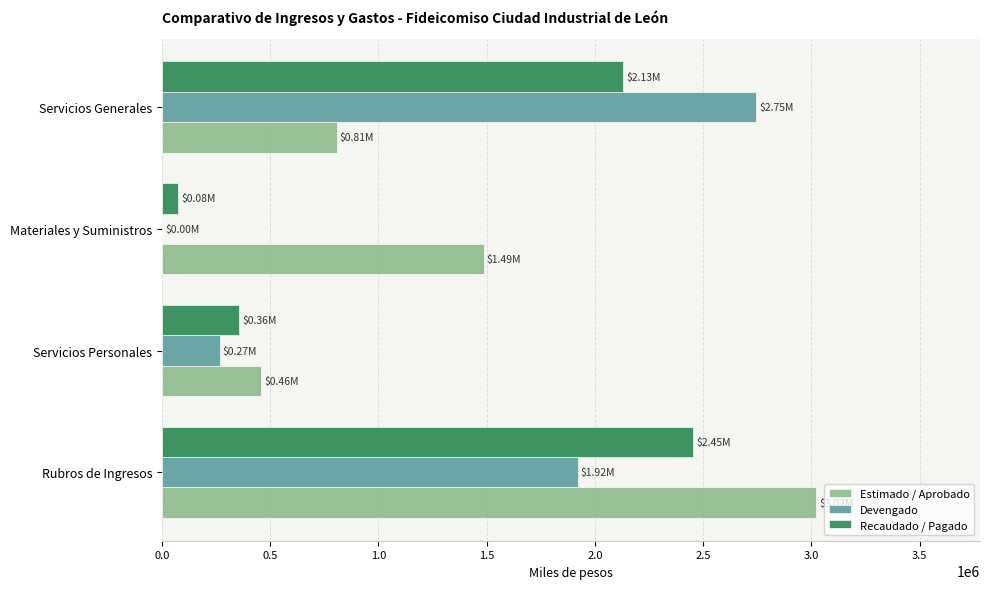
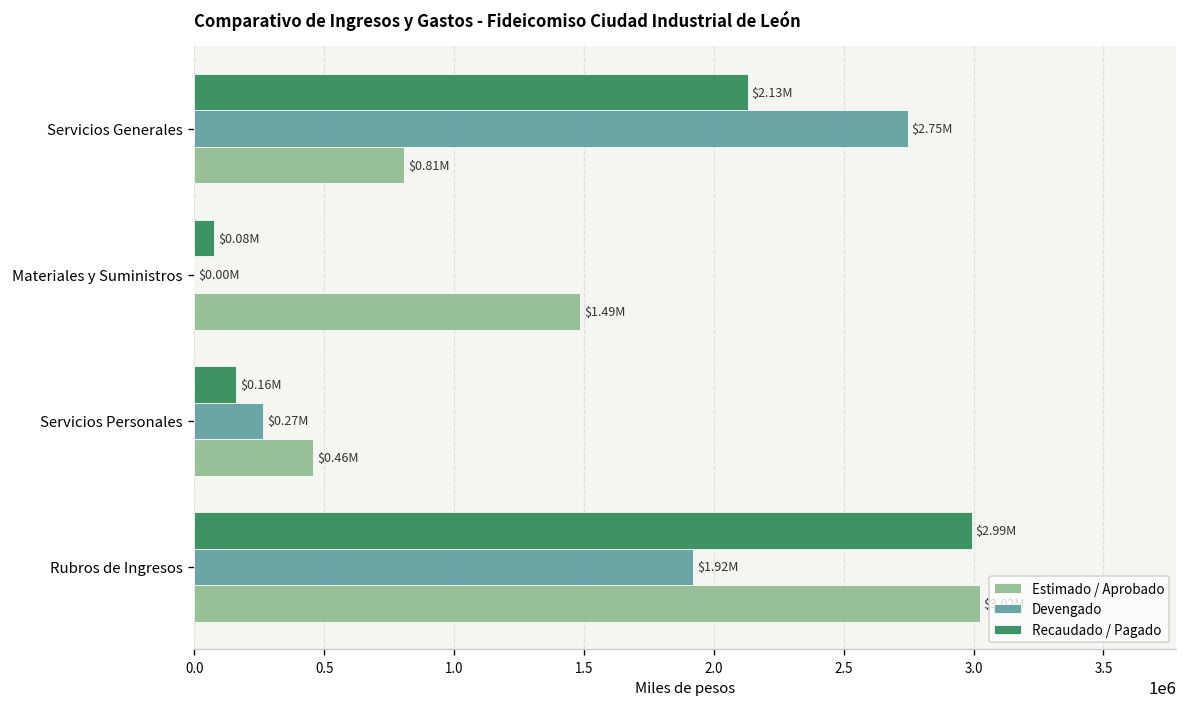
Recaudado / Pagado, Servicios Personales: $0.36M -> $0.16M
Recaudado / Pagado, Rubros de Ingresos: $2.45M -> $2.99M
